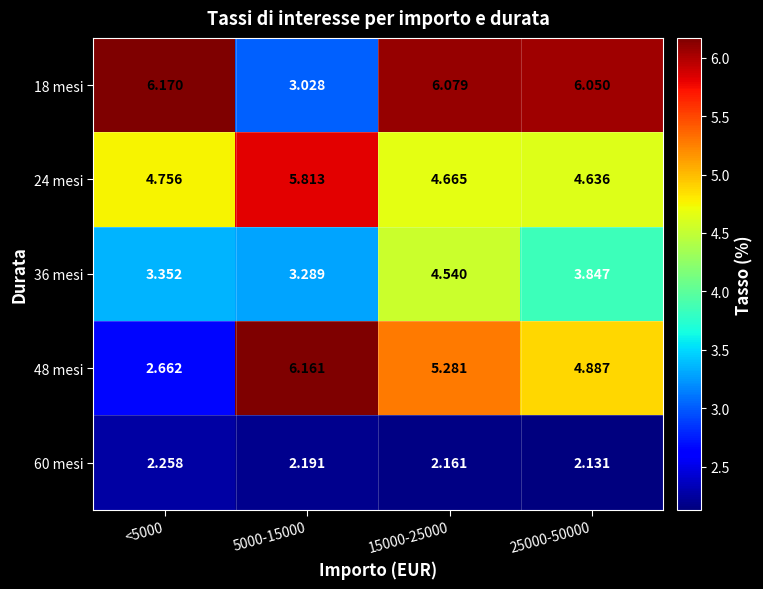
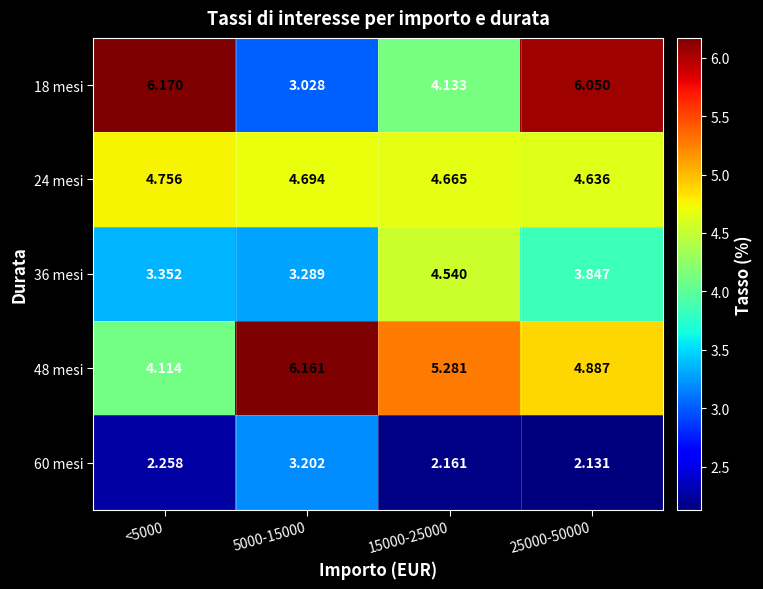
18 mesi, 15000-25000: 6.079 -> 4.133
24 mesi, 5000-15000: 5.813 -> 4.694
48 mesi, <5000: 2.662 -> 4.114
60 mesi, 5000-15000: 2.191 -> 3.202
